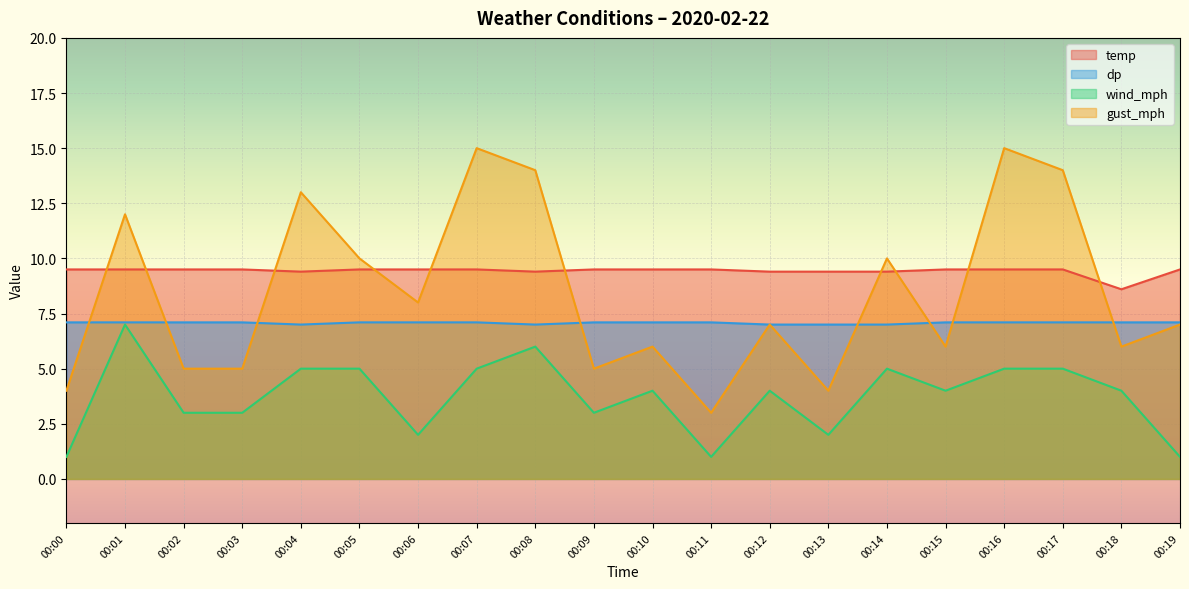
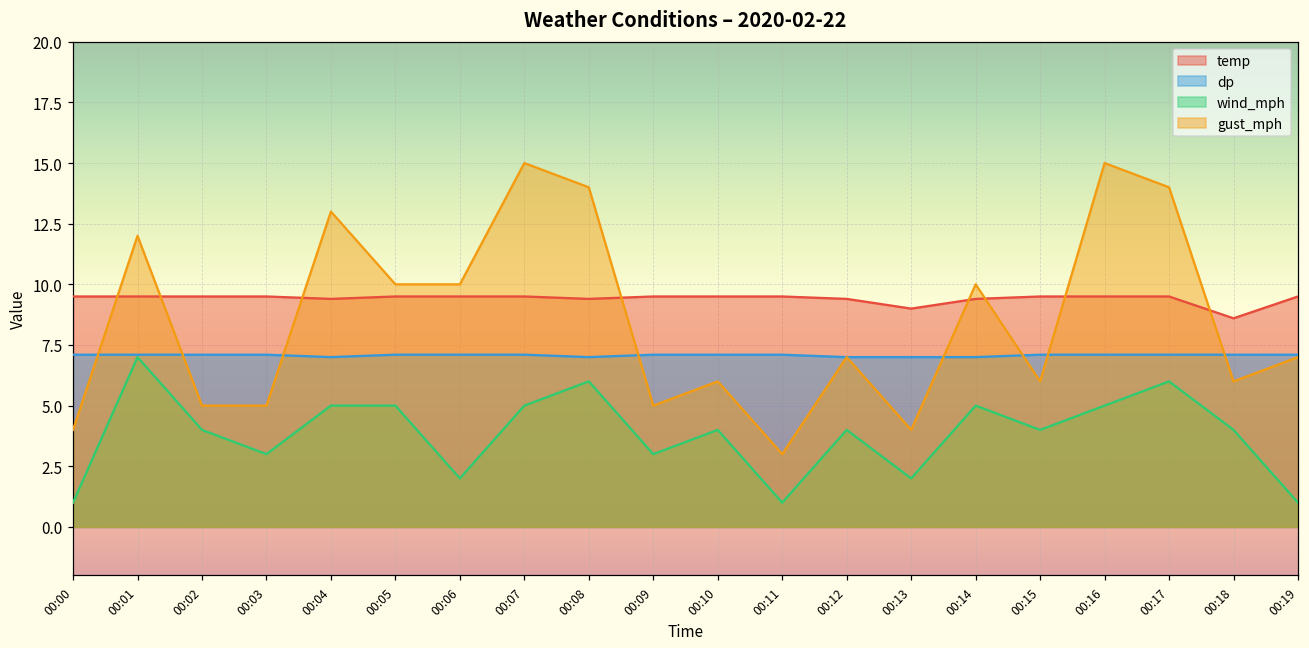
wind_mph, 00:02: 3 -> 4
gust_mph, 00:06: 8 -> 10
temp, 00:13: 9.4 -> 9.0
wind_mph, 00:17: 5 -> 6
